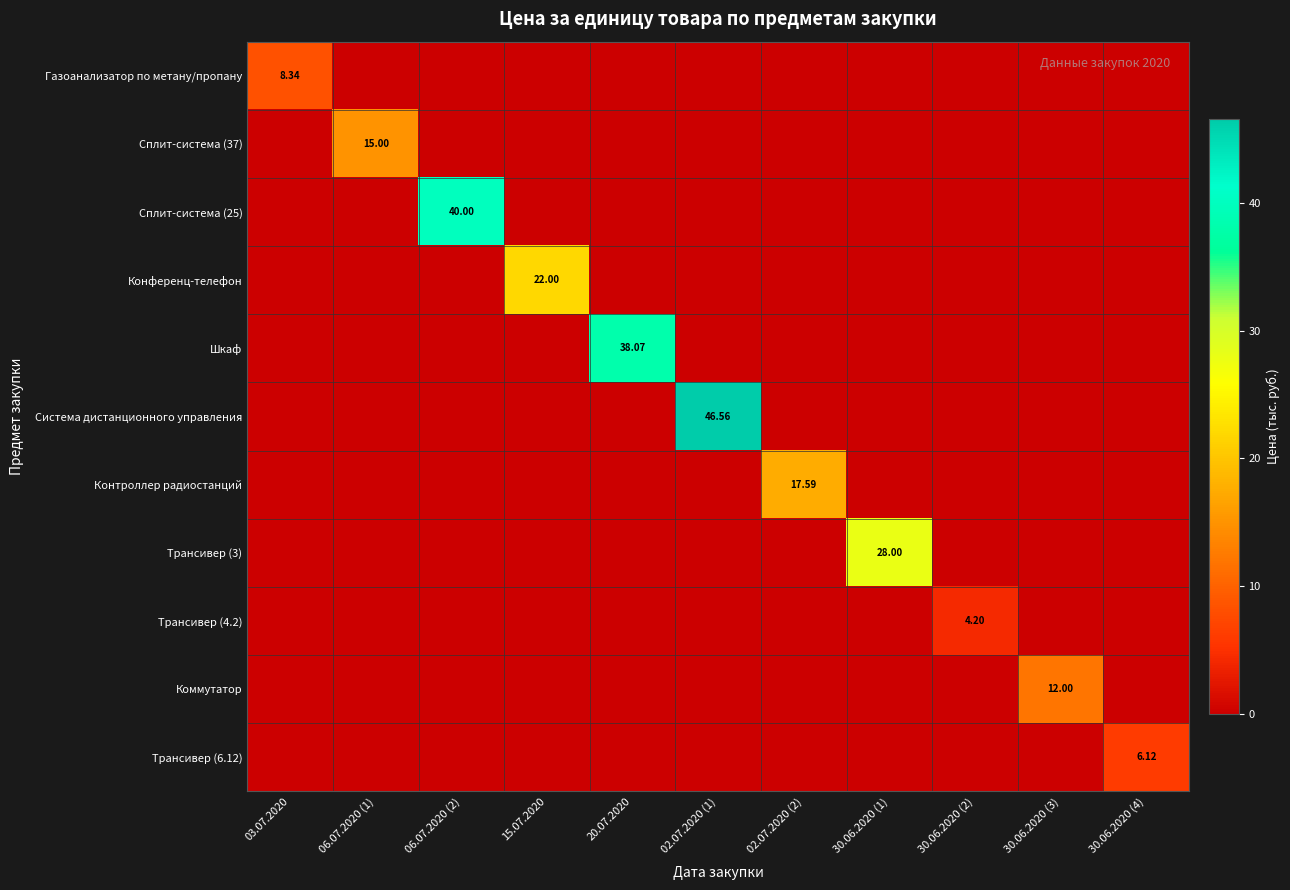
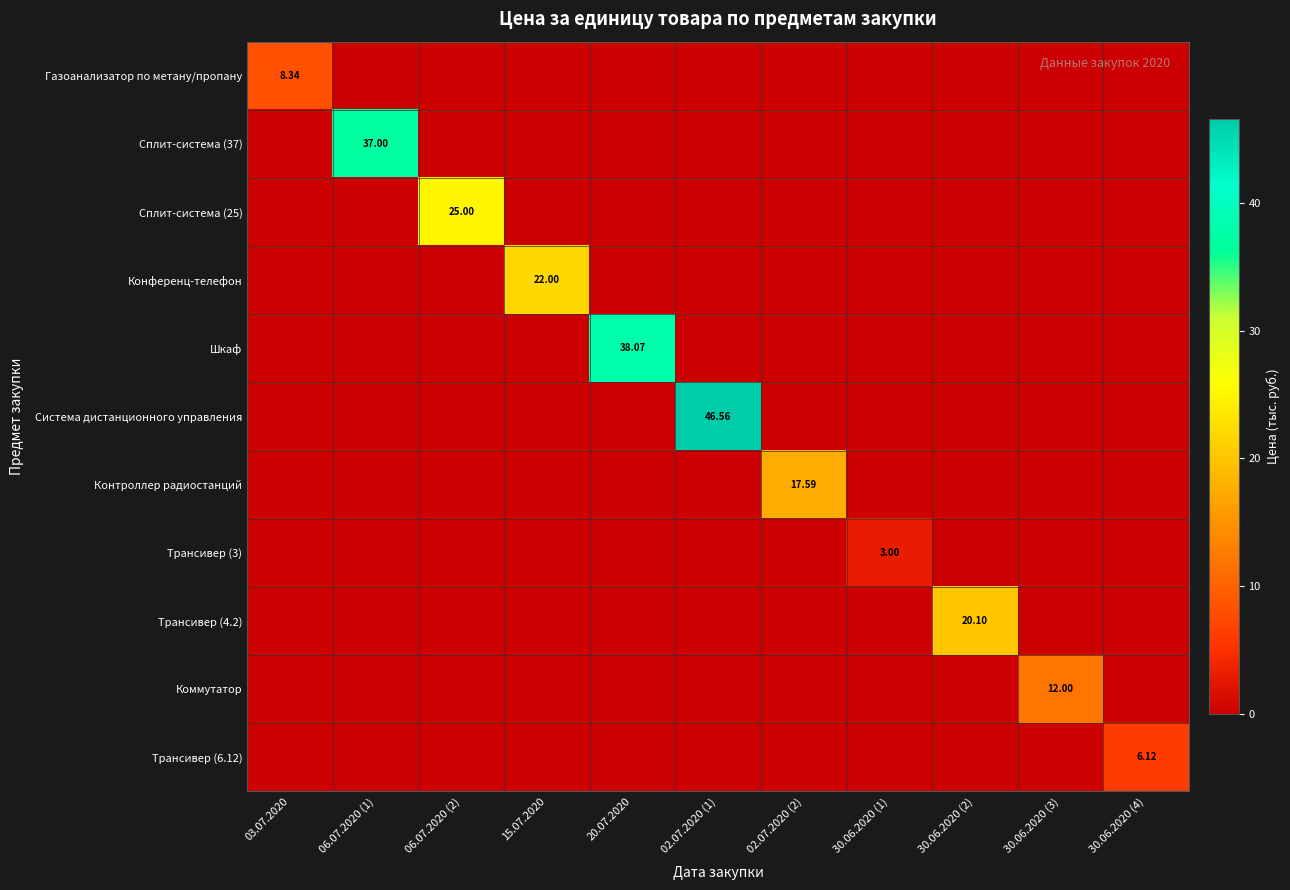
Сплит-система (37), 06.07.2020 (1): 15.00 -> 37.00
Сплит-система (25), 06.07.2020 (2): 40.00 -> 25.00
Трансивер (3), 30.06.2020 (1): 28.00 -> 3.00
Трансивер (4.2), 30.06.2020 (2): 4.20 -> 20.10
